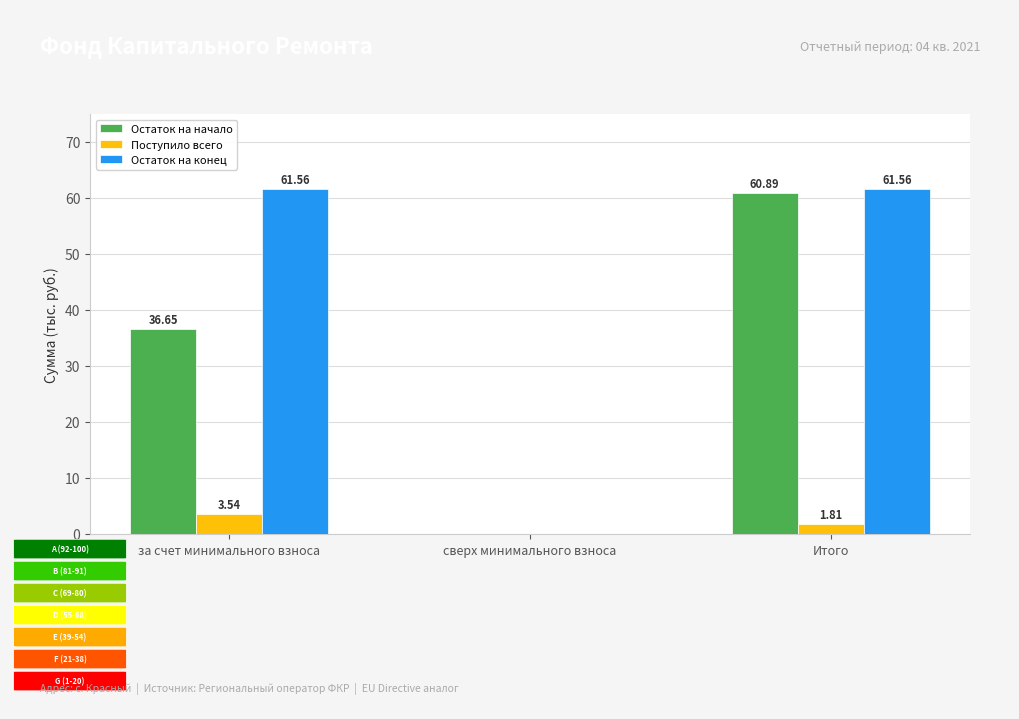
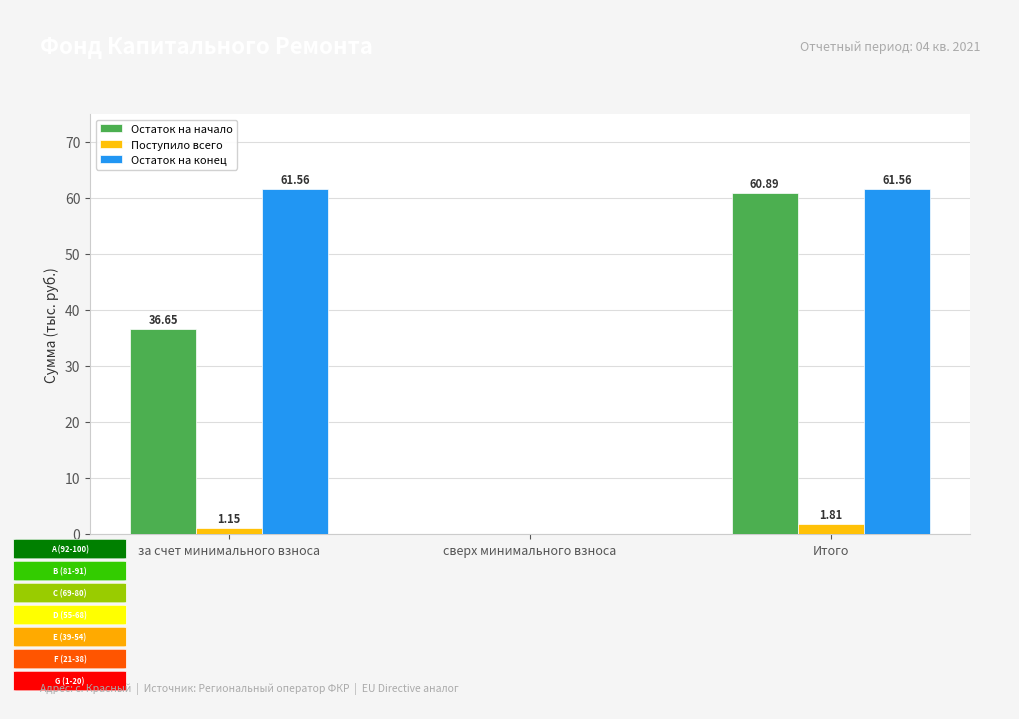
Поступило всего, за счет минимального взноса: 3.54 -> 1.15
